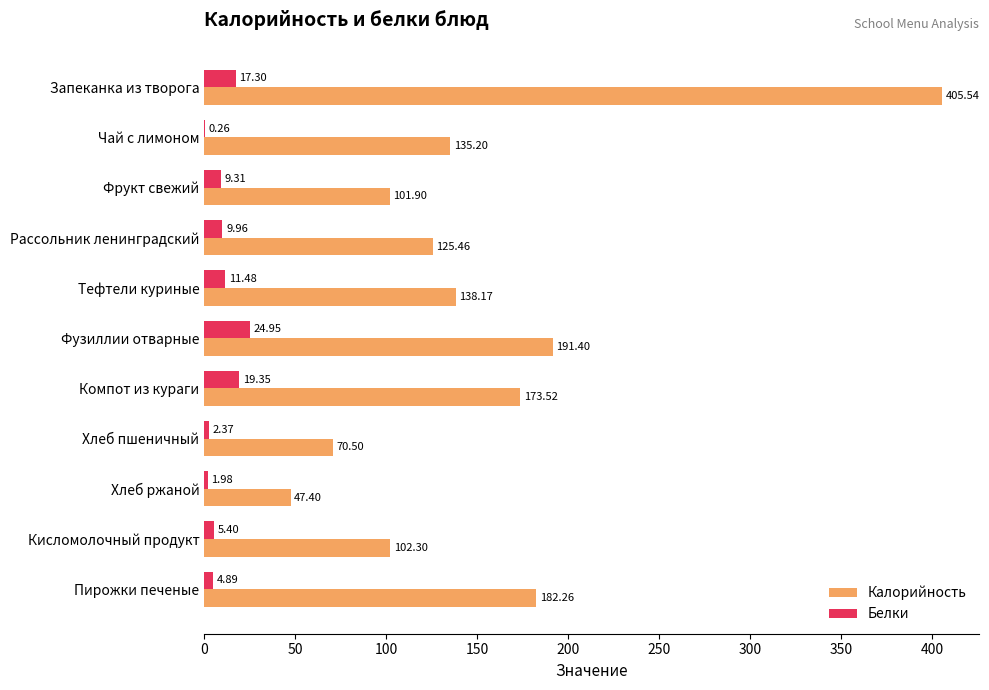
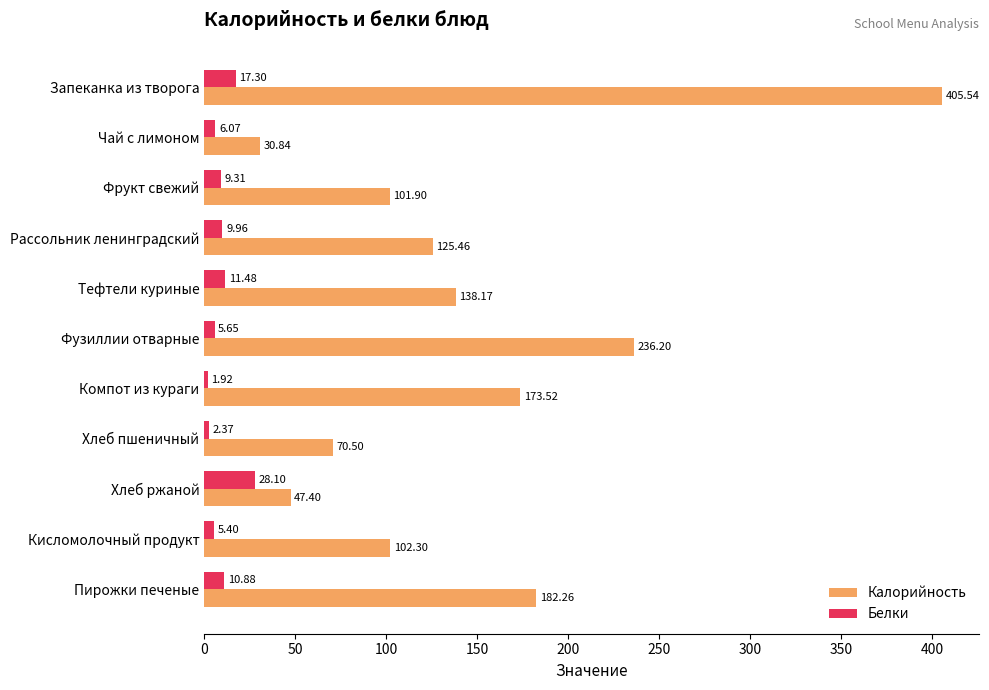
Белки, Чай с лимоном: 0.26 -> 6.07
Калорийность, Чай с лимоном: 135.20 -> 30.84
Белки, Фузиллии отварные: 24.95 -> 5.65
Калорийность, Фузиллии отварные: 191.40 -> 236.20
Белки, Компот из кураги: 19.35 -> 1.92
Белки, Хлеб ржаной: 1.98 -> 28.10
Белки, Пирожки печеные: 4.89 -> 10.88
